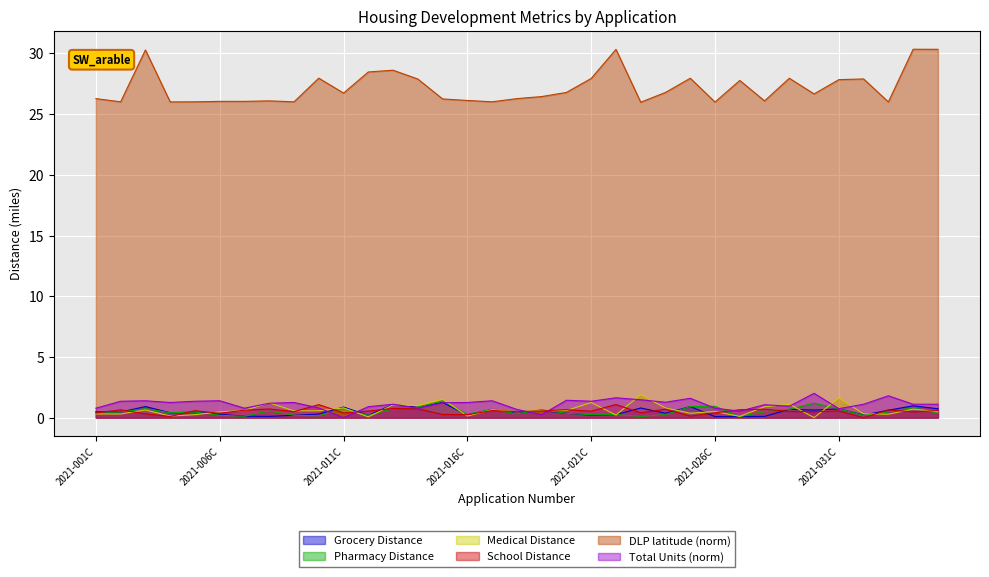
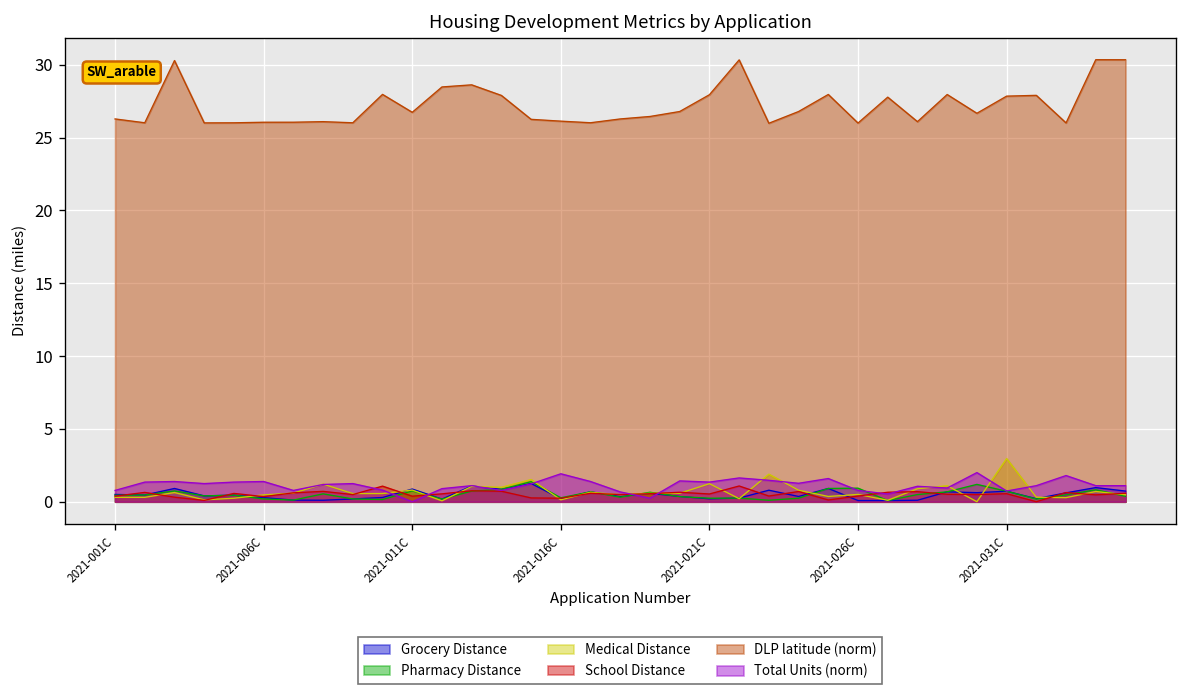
Total Units (norm), 2021-016C: 1.2 -> 1.9
Medical Distance, 2021-031C: 1.6 -> 3.0
